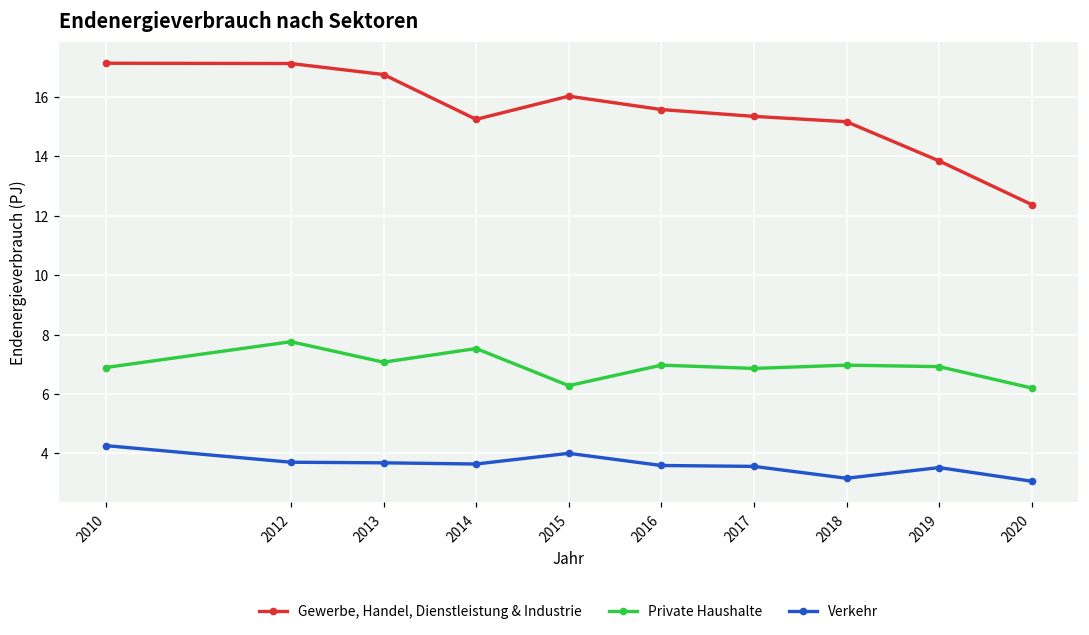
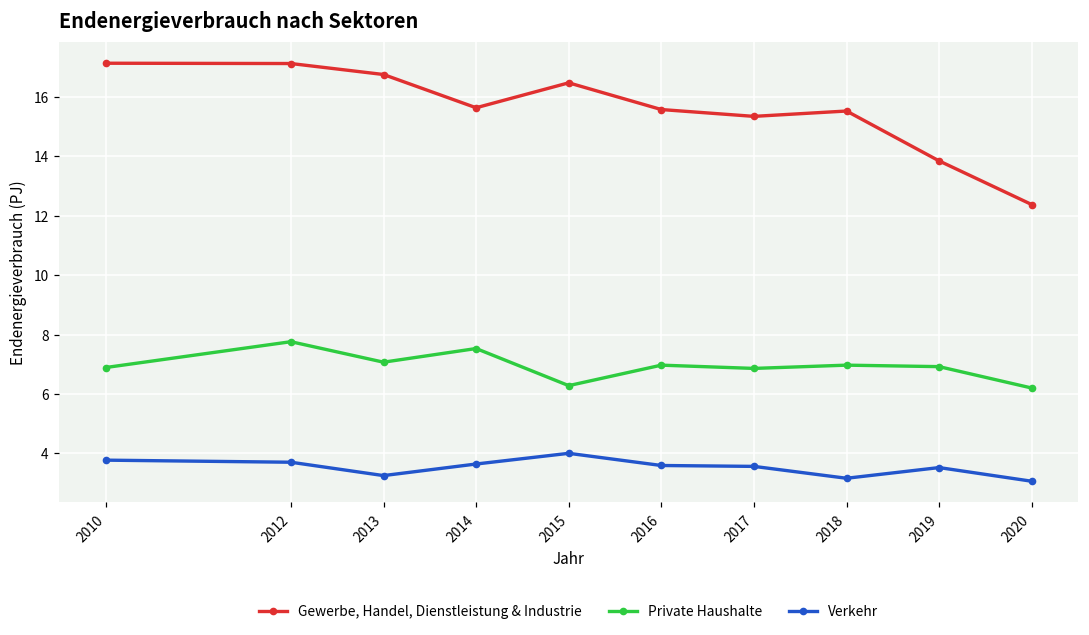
Verkehr, 2010: 4.3 -> 3.8
Verkehr, 2013: 3.7 -> 3.3
Gewerbe, Handel, Dienstleistung & Industrie, 2014: 15.3 -> 15.6
Gewerbe, Handel, Dienstleistung & Industrie, 2015: 16.0 -> 16.5
Gewerbe, Handel, Dienstleistung & Industrie, 2018: 15.2 -> 15.5
